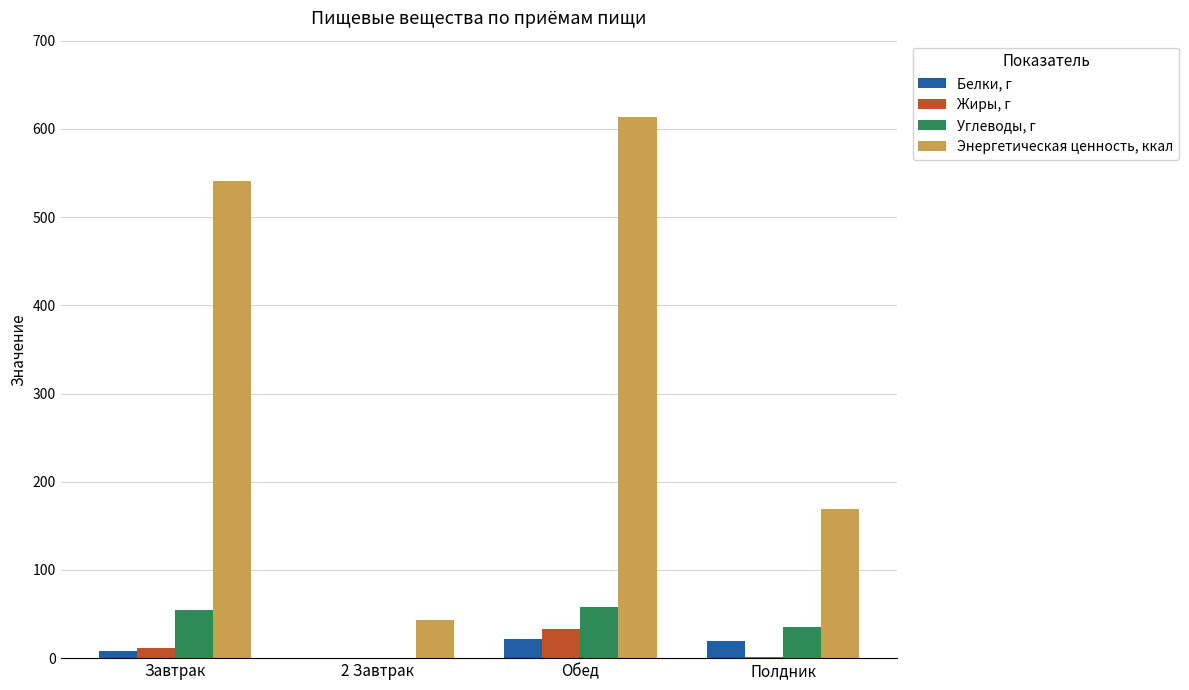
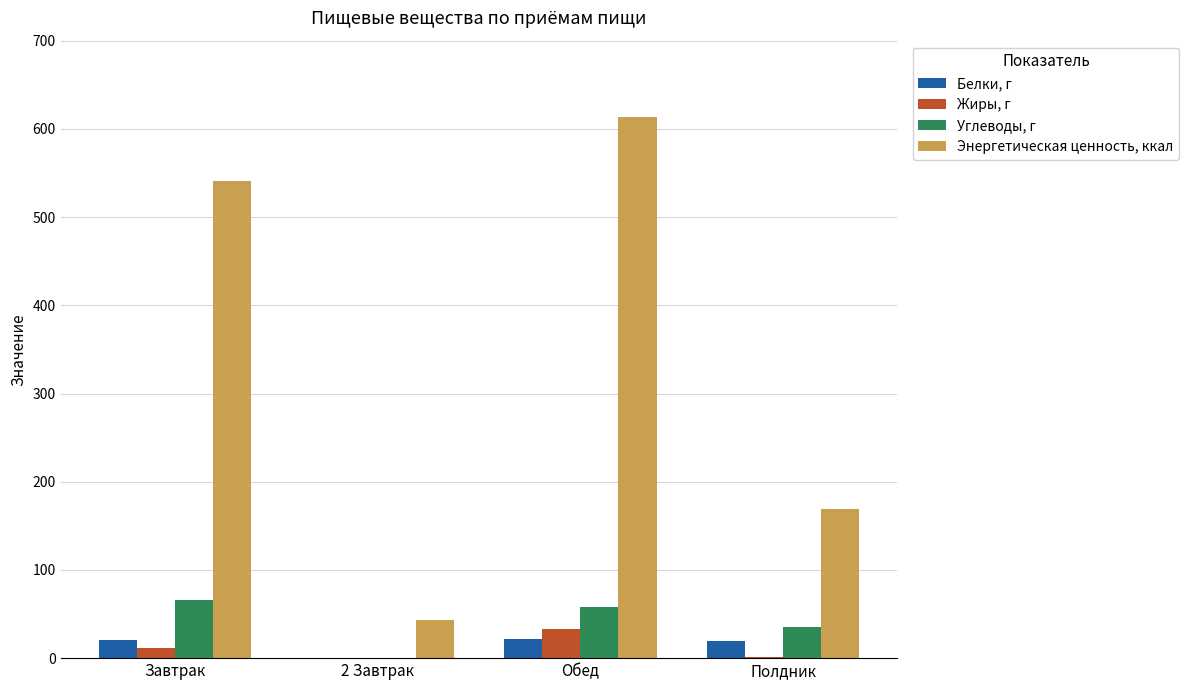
Белки, г, Завтрак: 10 -> 20
Углеводы, г, Завтрак: 50 -> 70
